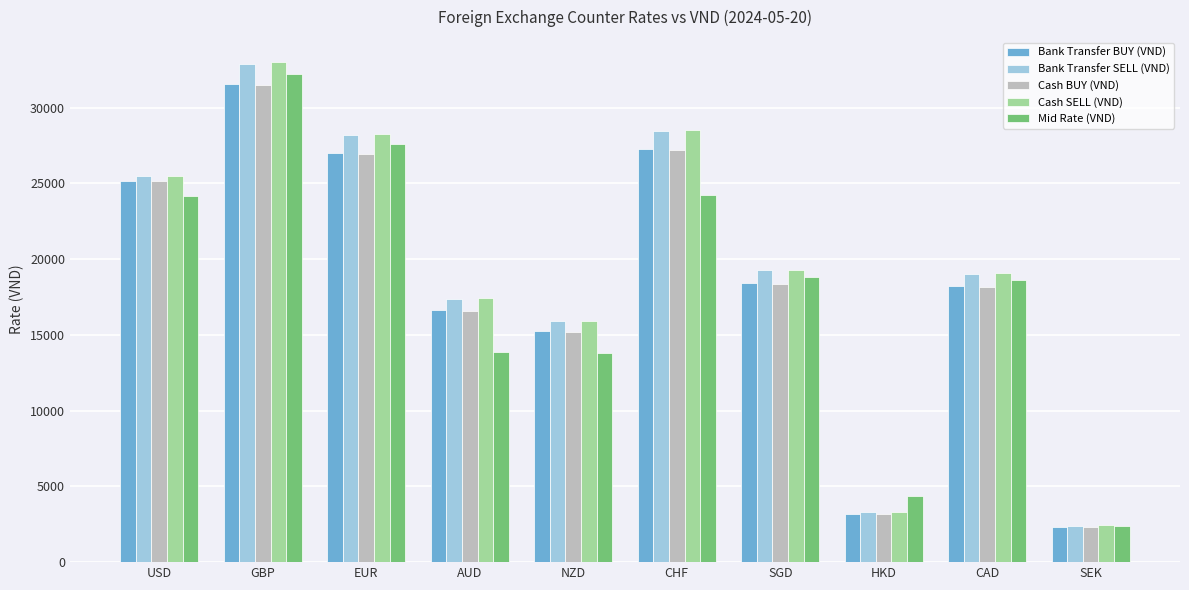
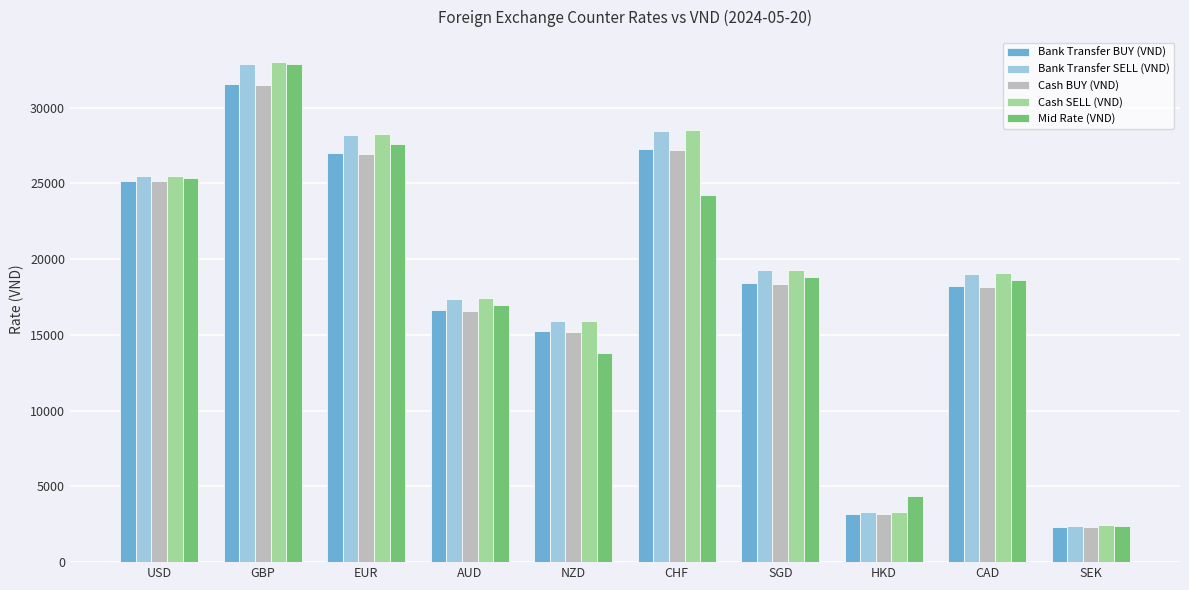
Mid Rate (VND), USD: 24200 -> 25400
Mid Rate (VND), GBP: 32200 -> 32900
Mid Rate (VND), AUD: 13800 -> 17000
